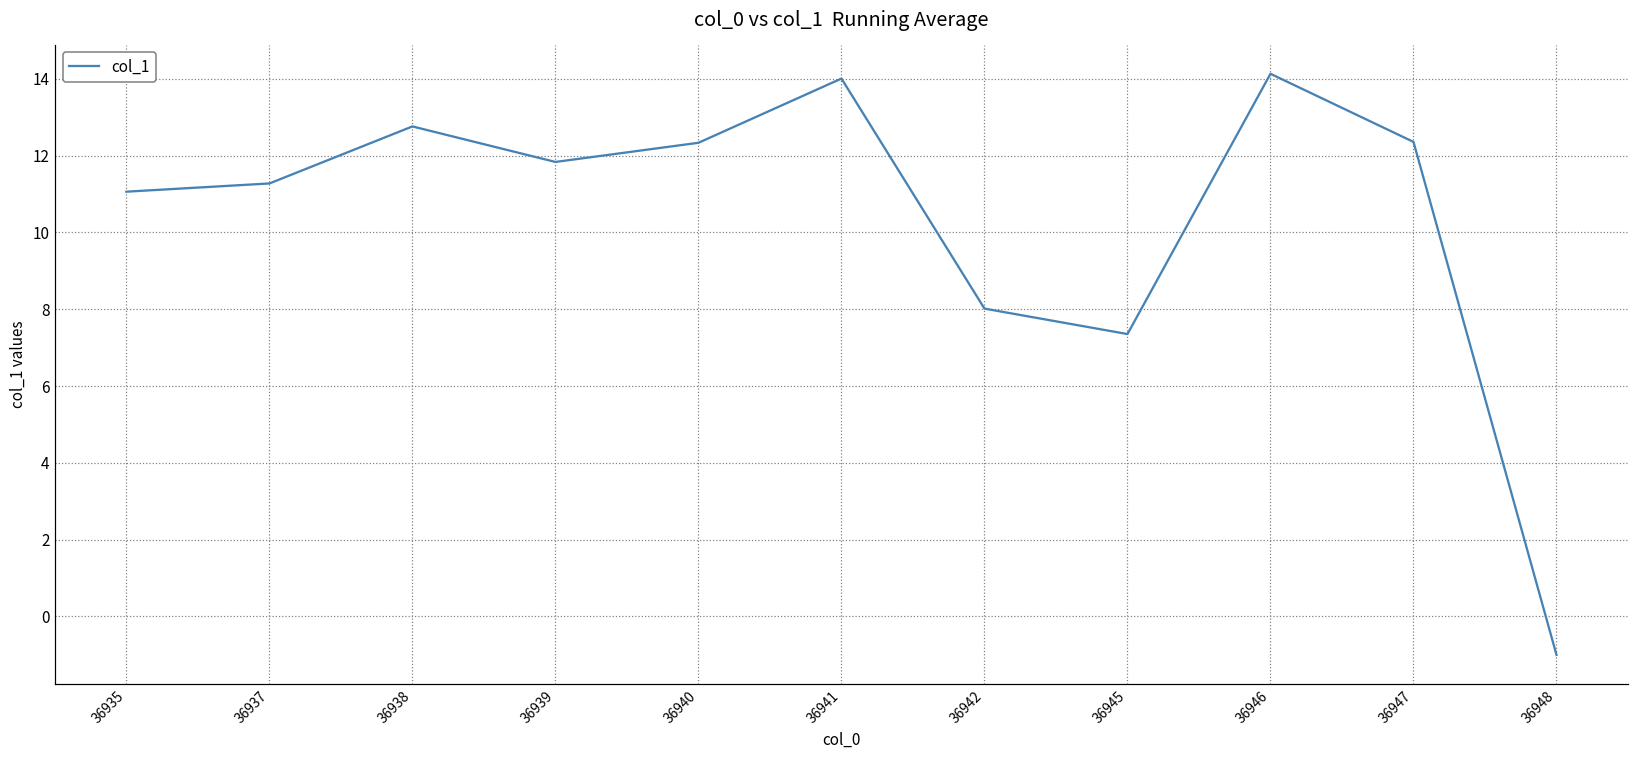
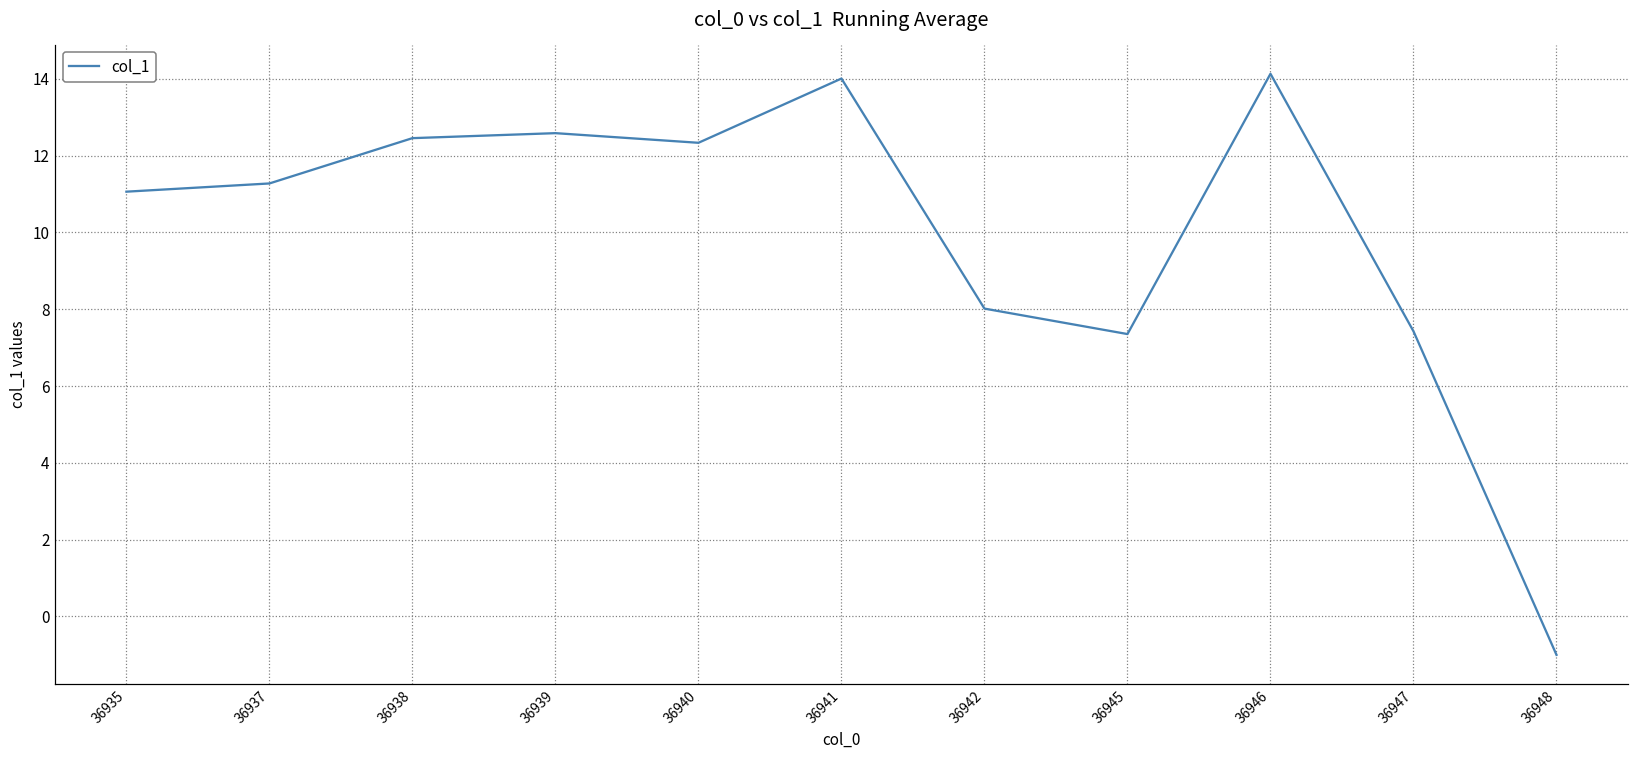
36938: 12.8 -> 12.5
36939: 11.8 -> 12.6
36947: 12.4 -> 7.4
